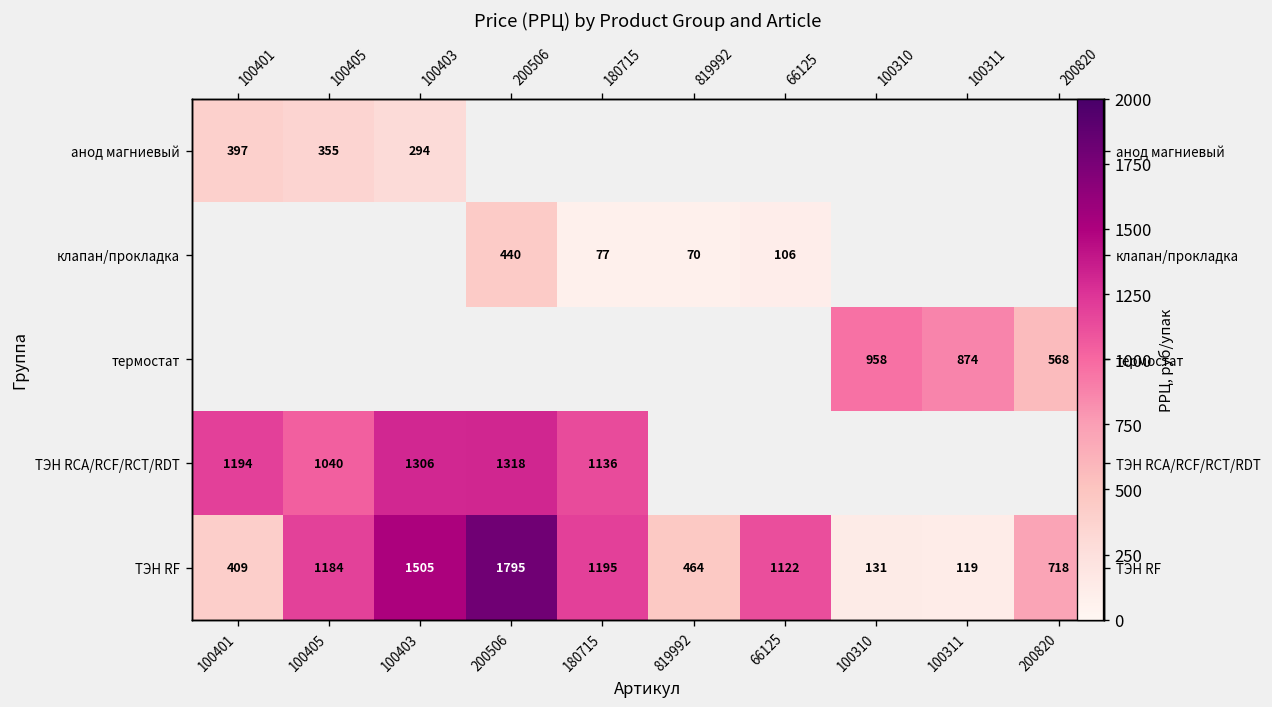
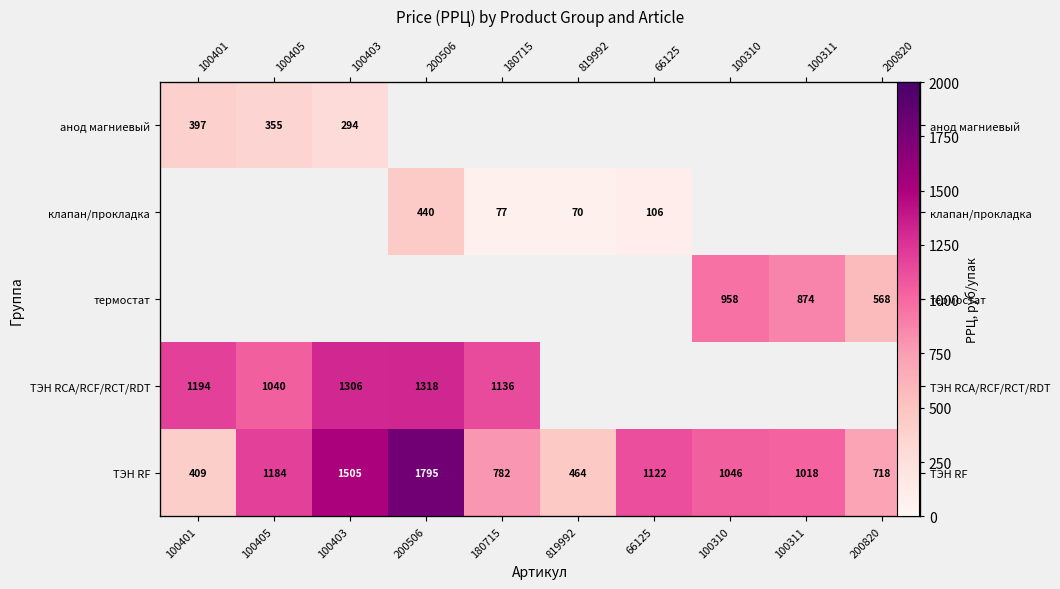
ТЭН RF, 180715: 1195 -> 782
ТЭН RF, 100310: 131 -> 1046
ТЭН RF, 100311: 119 -> 1018
